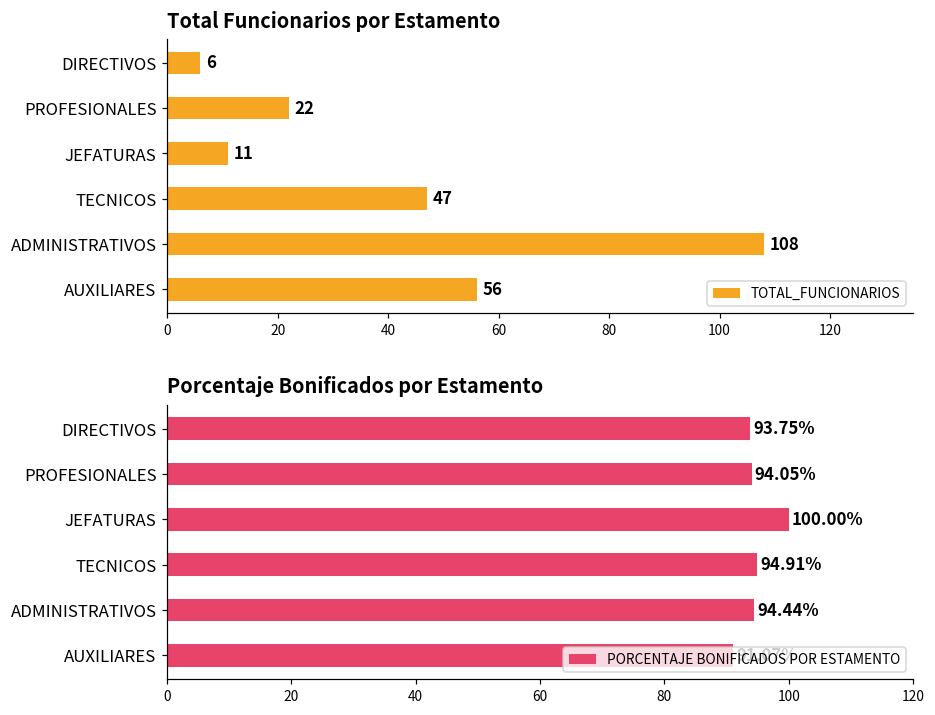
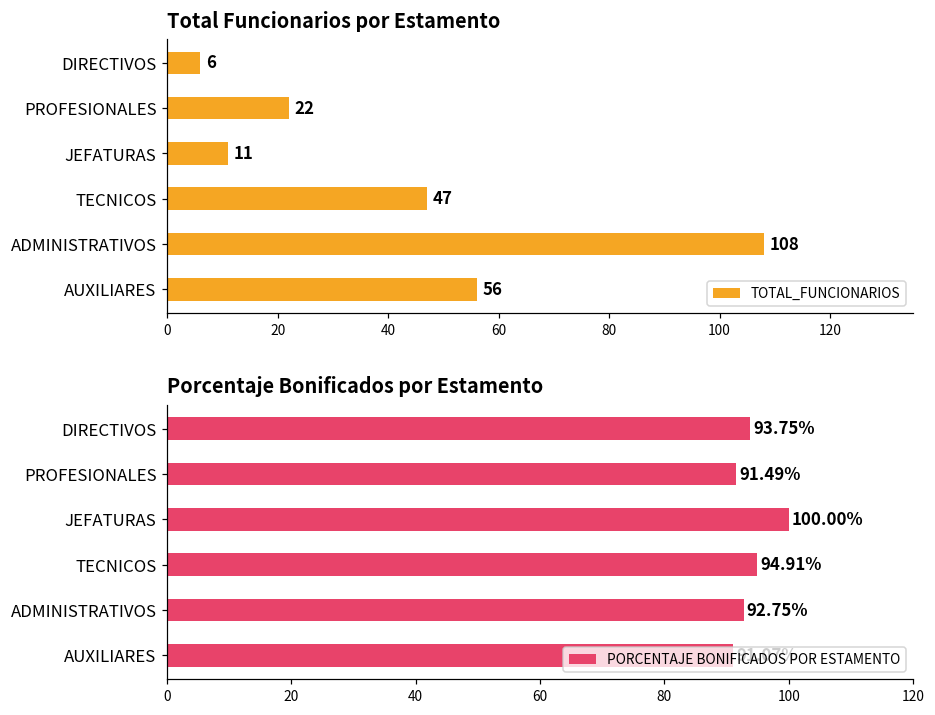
Porcentaje Bonificados por Estamento, PROFESIONALES: 94.05% -> 91.49%
Porcentaje Bonificados por Estamento, ADMINISTRATIVOS: 94.44% -> 92.75%
